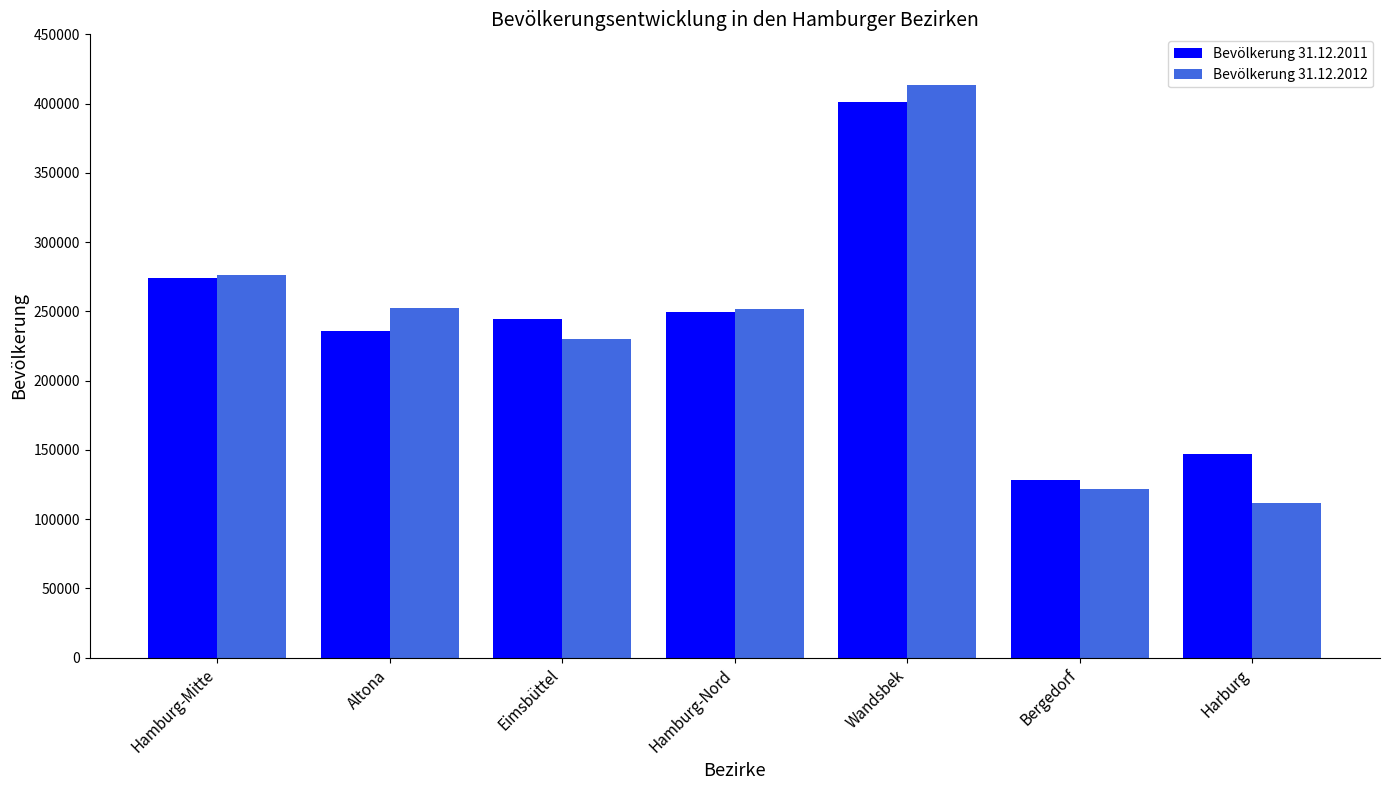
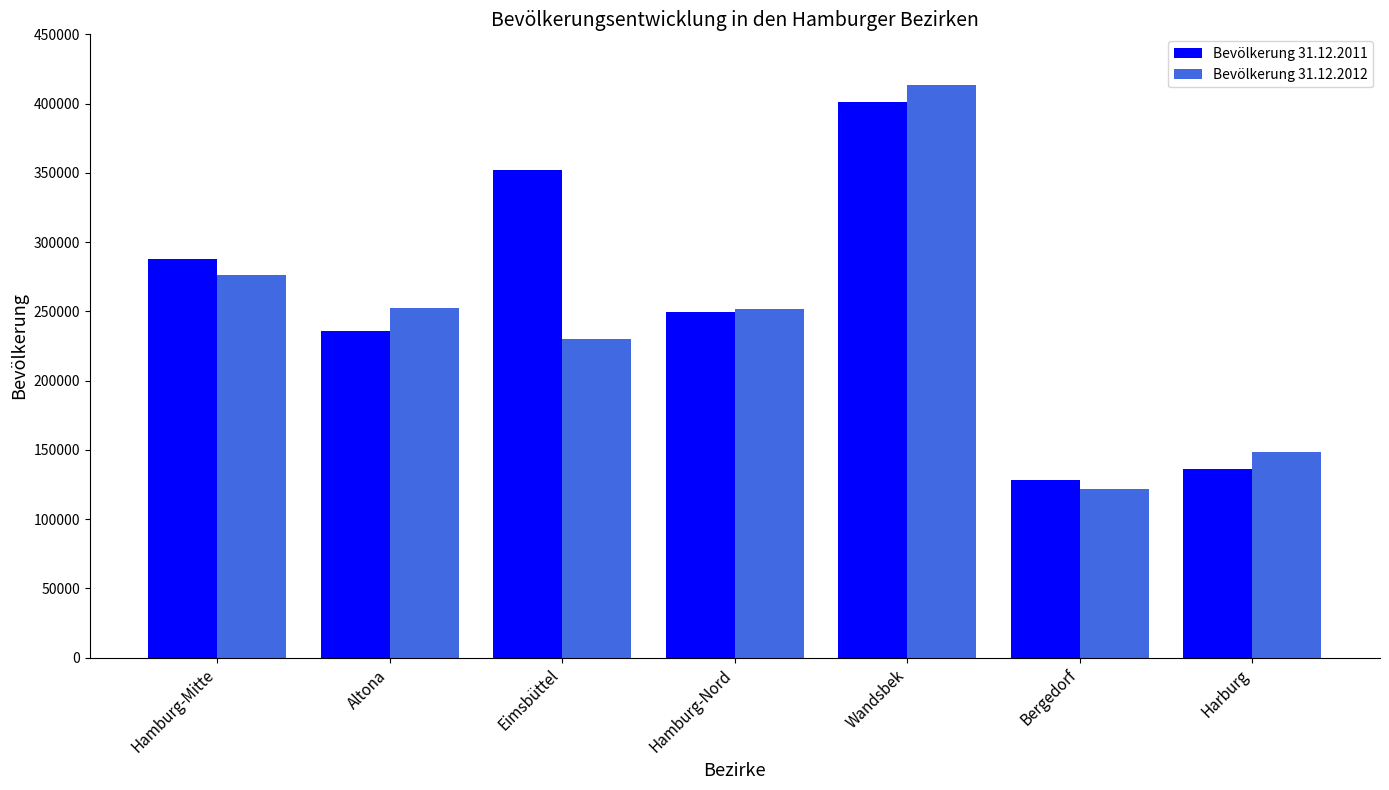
Bevölkerung 31.12.2011, Hamburg-Mitte: 274000 -> 288000
Bevölkerung 31.12.2011, Eimsbüttel: 244000 -> 352000
Bevölkerung 31.12.2011, Harburg: 147000 -> 136000
Bevölkerung 31.12.2012, Harburg: 111000 -> 148000
